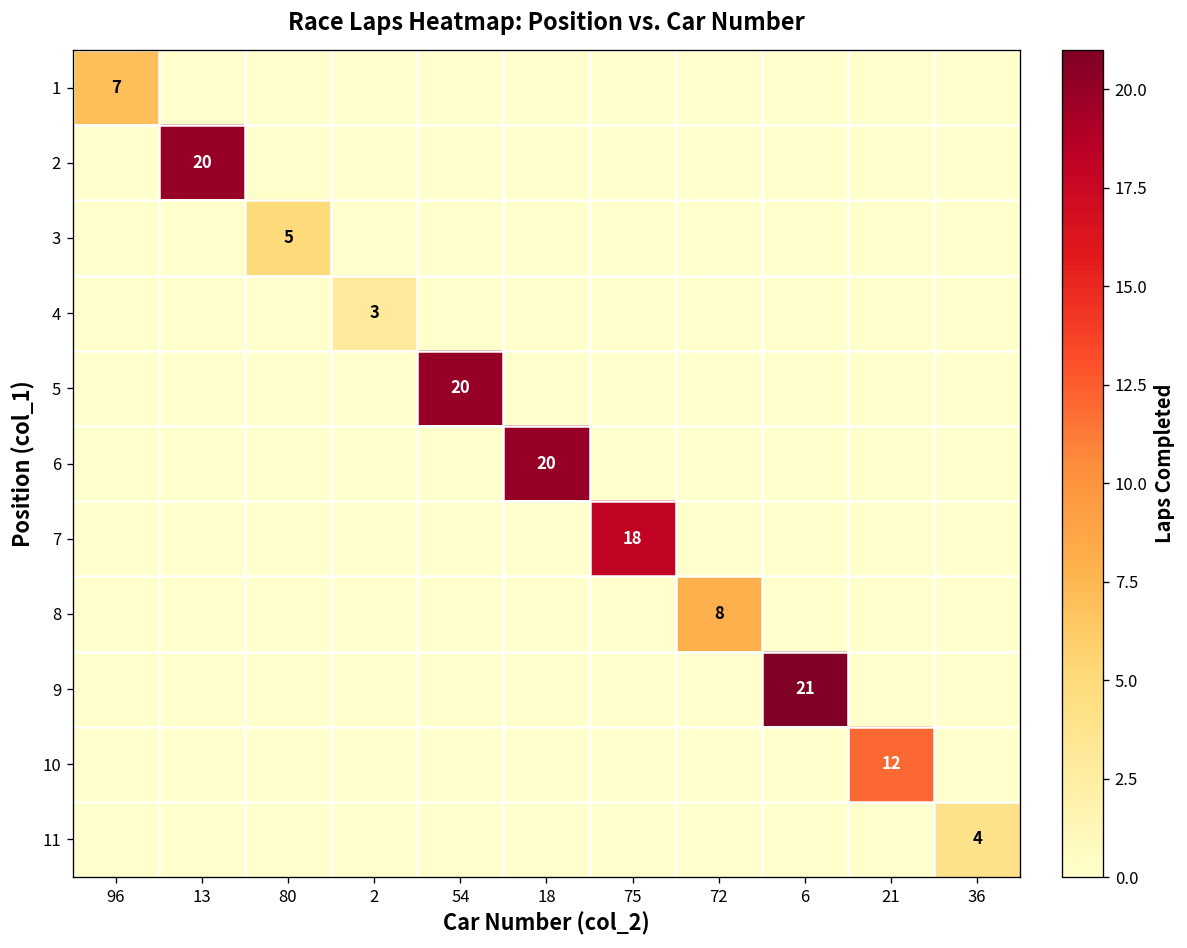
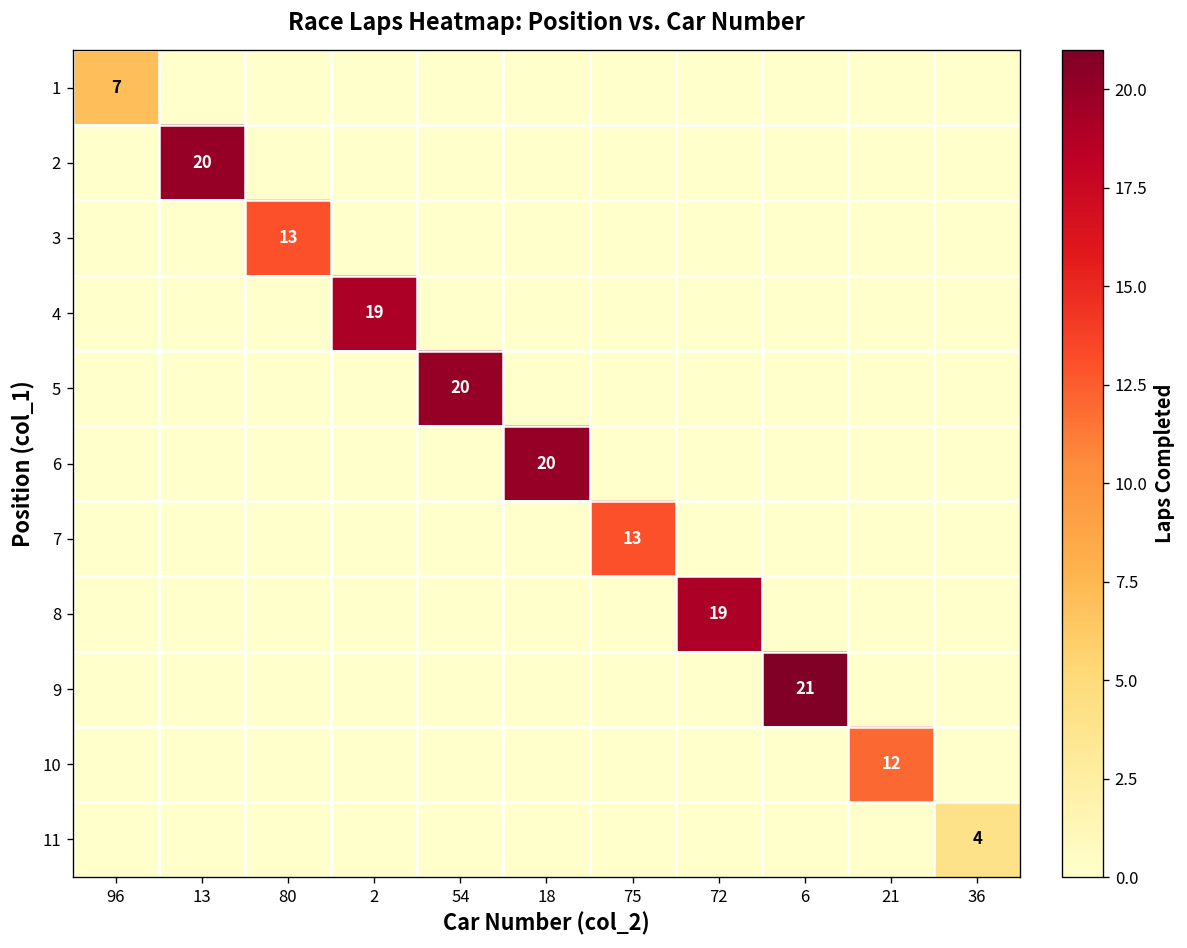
3, 80: 5 -> 13
4, 2: 3 -> 19
7, 75: 18 -> 13
8, 72: 8 -> 19
